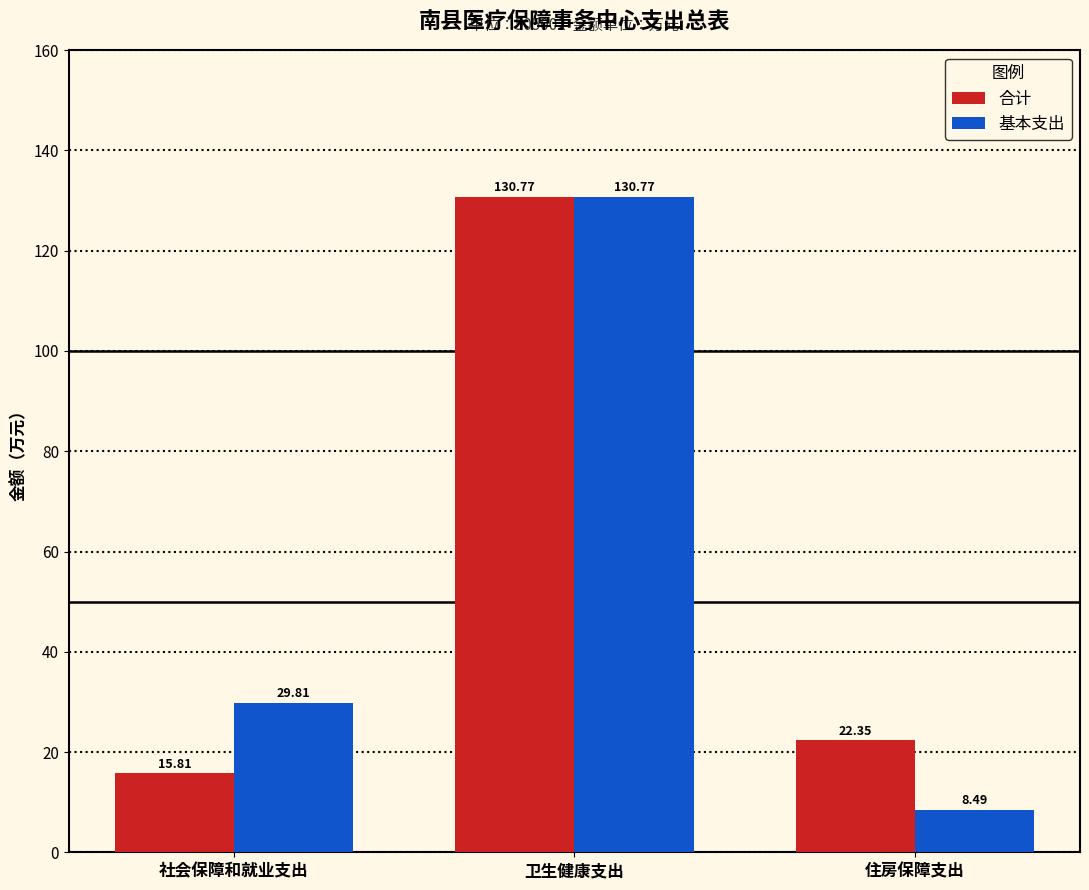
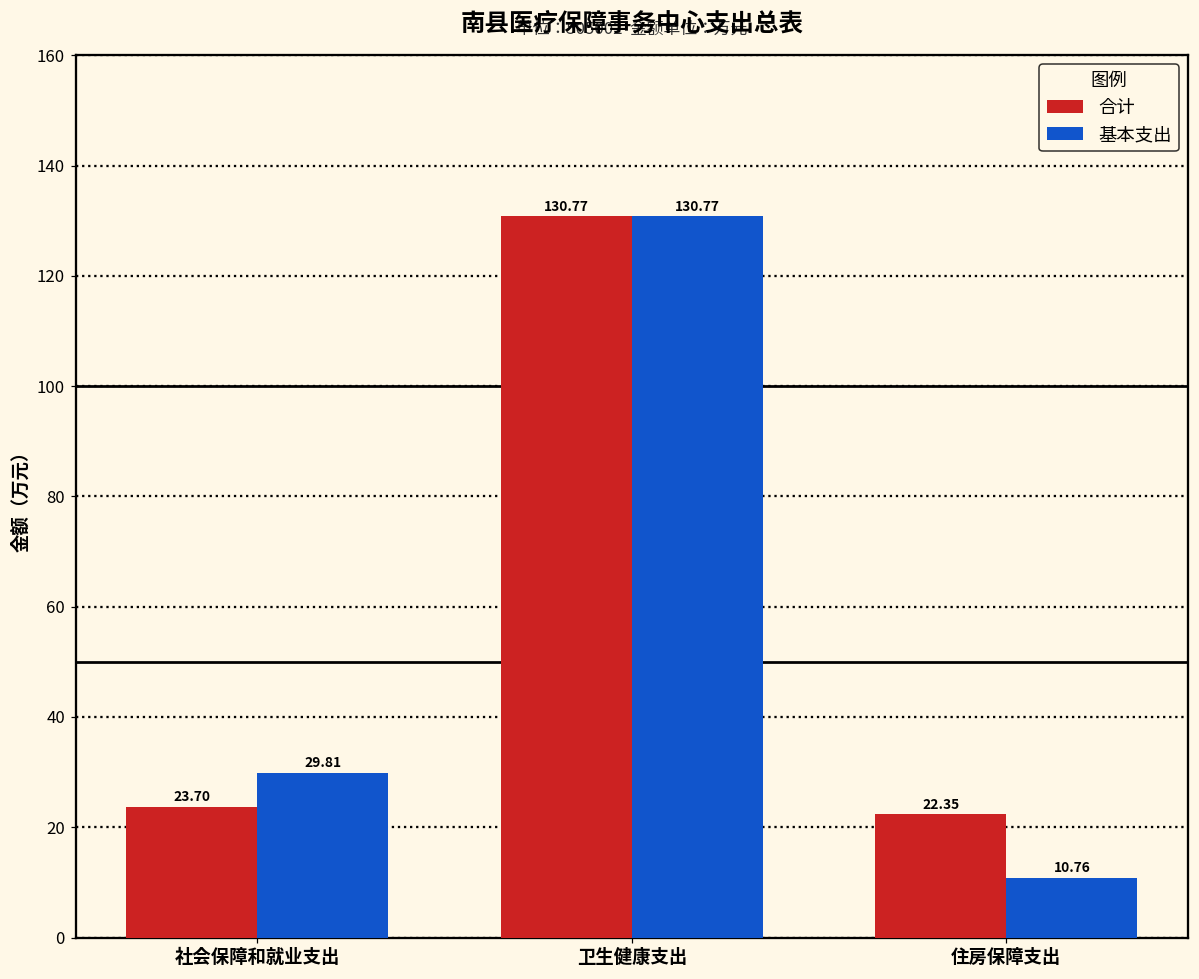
合计, 社会保障和就业支出: 15.81 -> 23.70
基本支出, 住房保障支出: 8.49 -> 10.76
